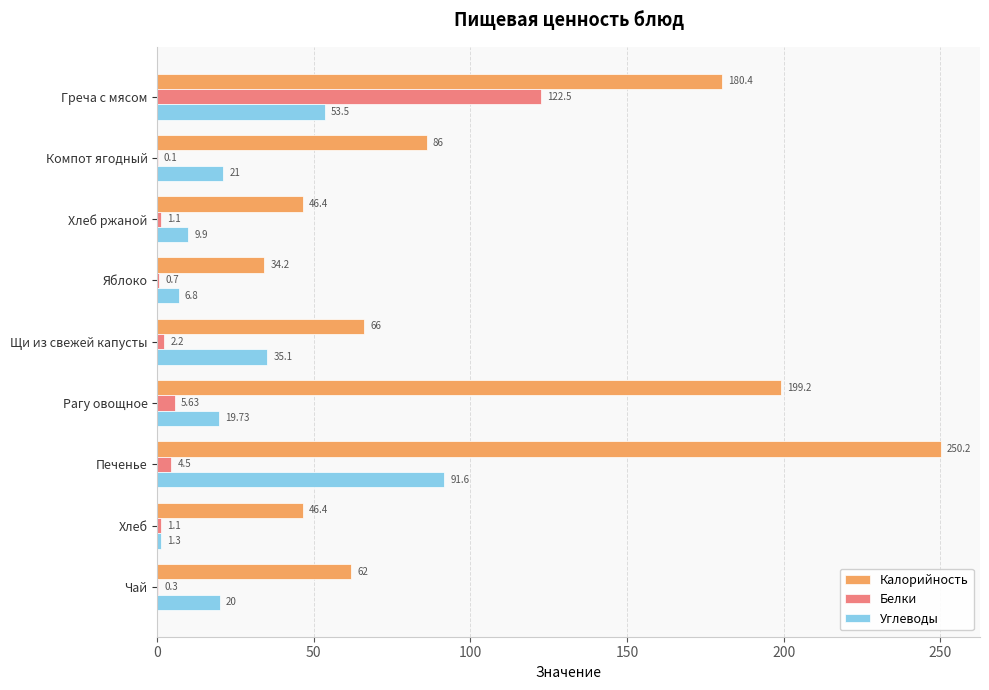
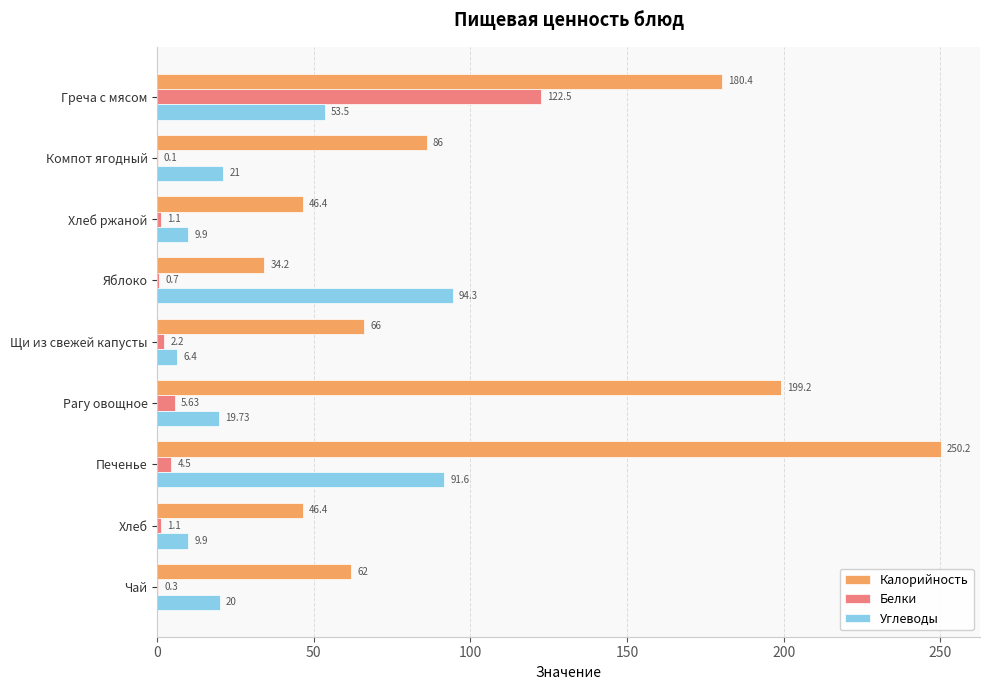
Углеводы, Яблоко: 6.8 -> 94.3
Углеводы, Щи из свежей капусты: 35.1 -> 6.4
Углеводы, Хлеб: 1.3 -> 9.9
